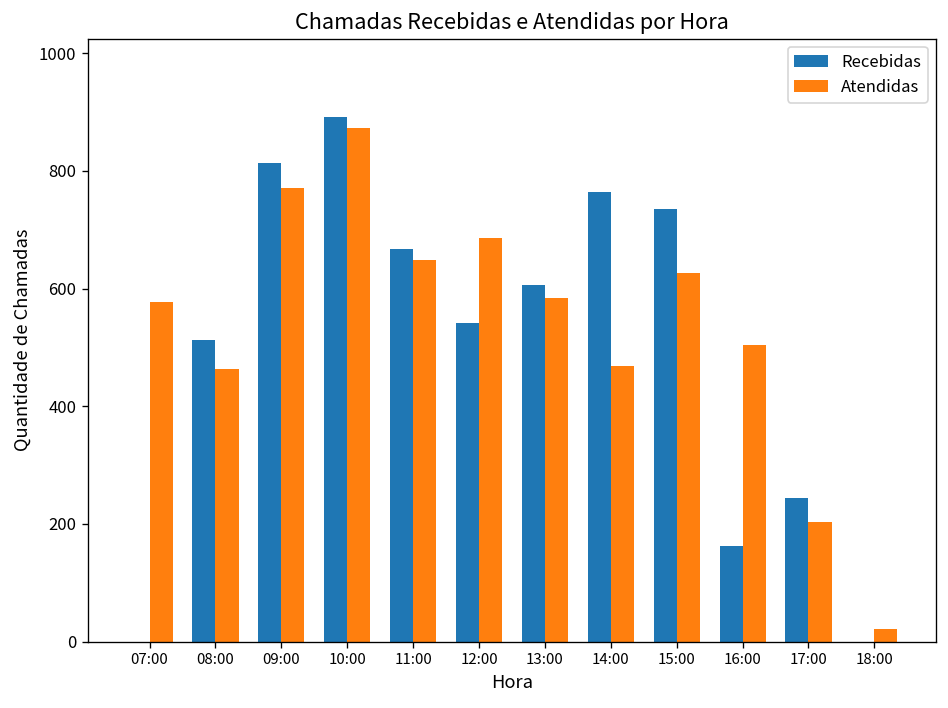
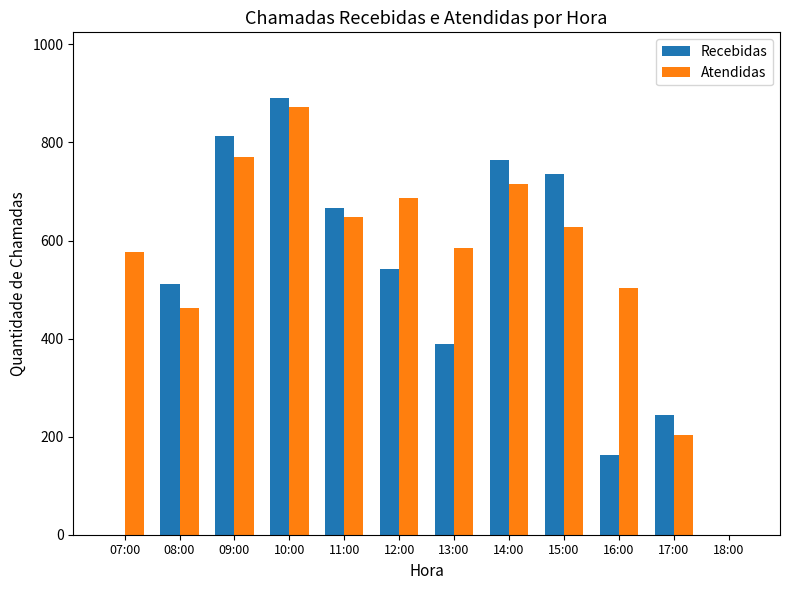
Recebidas, 13:00: 610 -> 390
Atendidas, 14:00: 470 -> 720
Atendidas, 18:00: 20 -> 0
